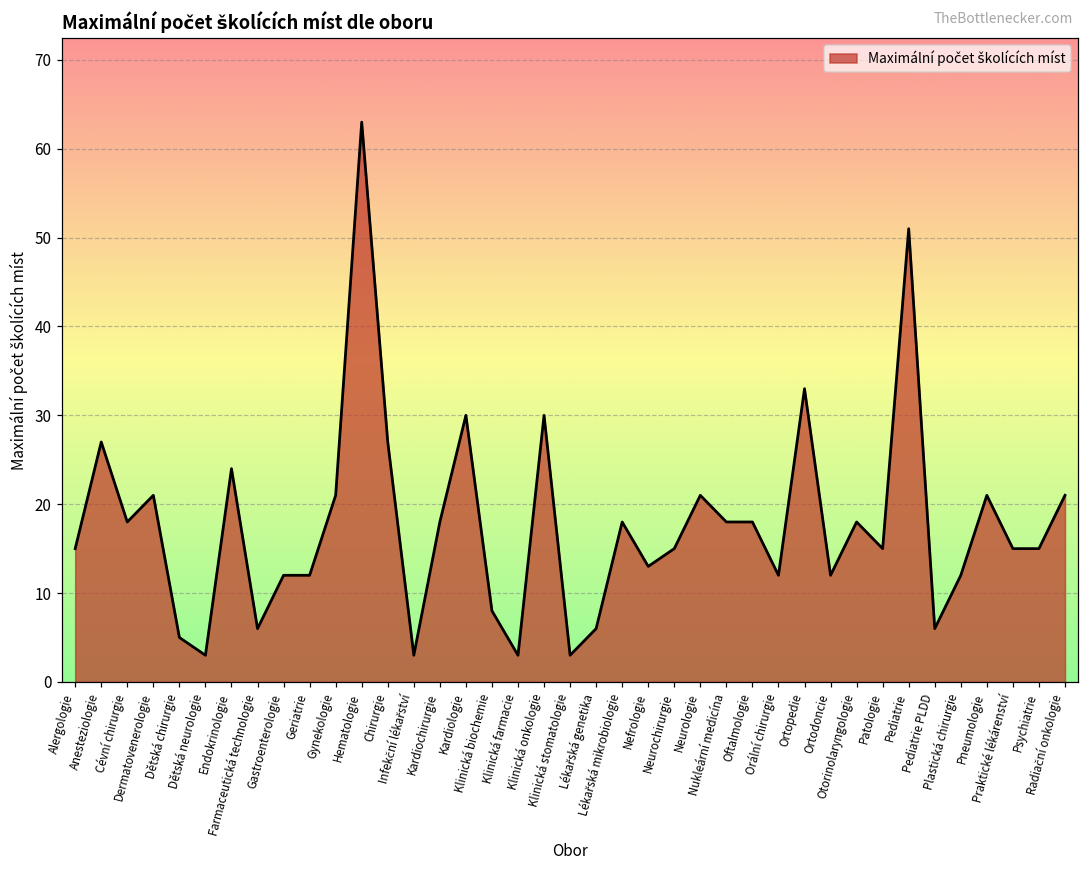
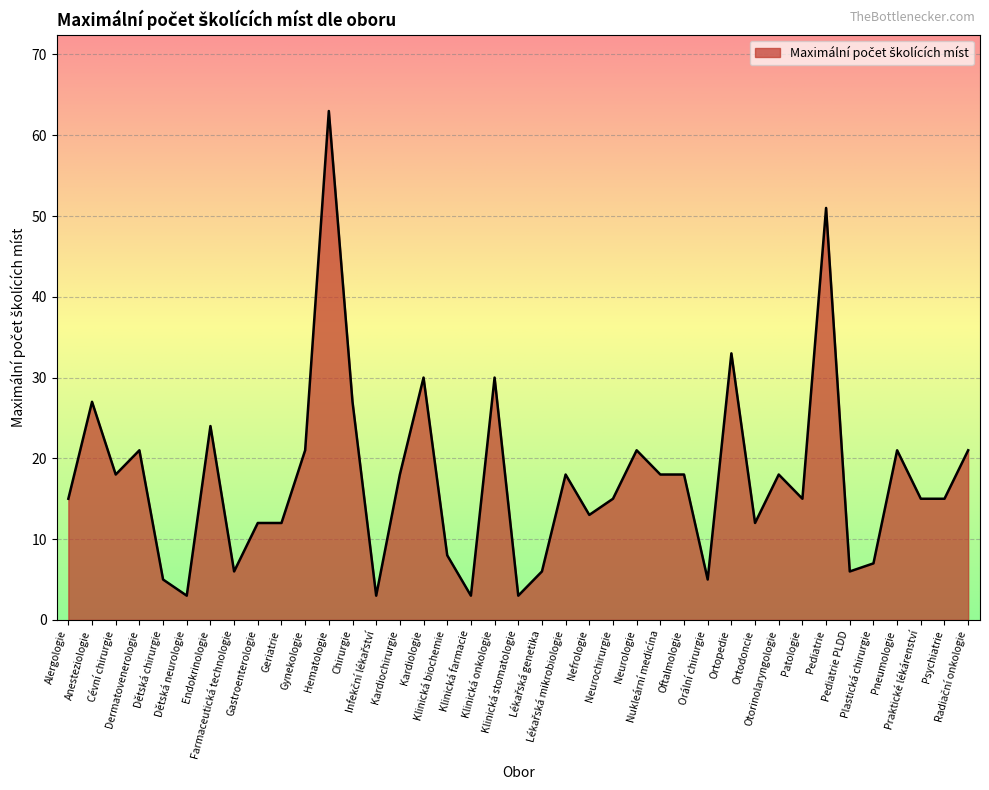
Orální chirurgie: 12 -> 5
Plastická chirurgie: 12 -> 7
